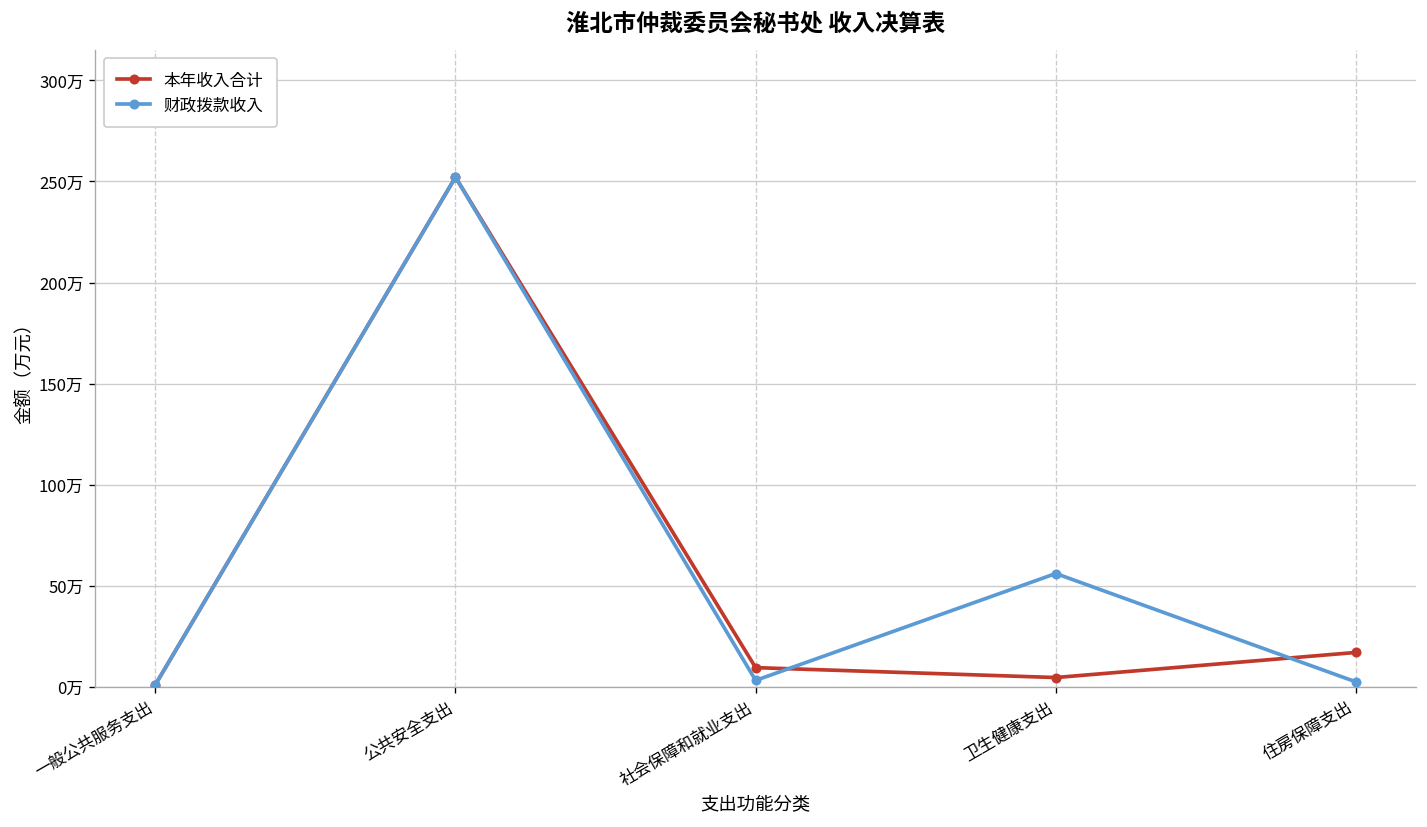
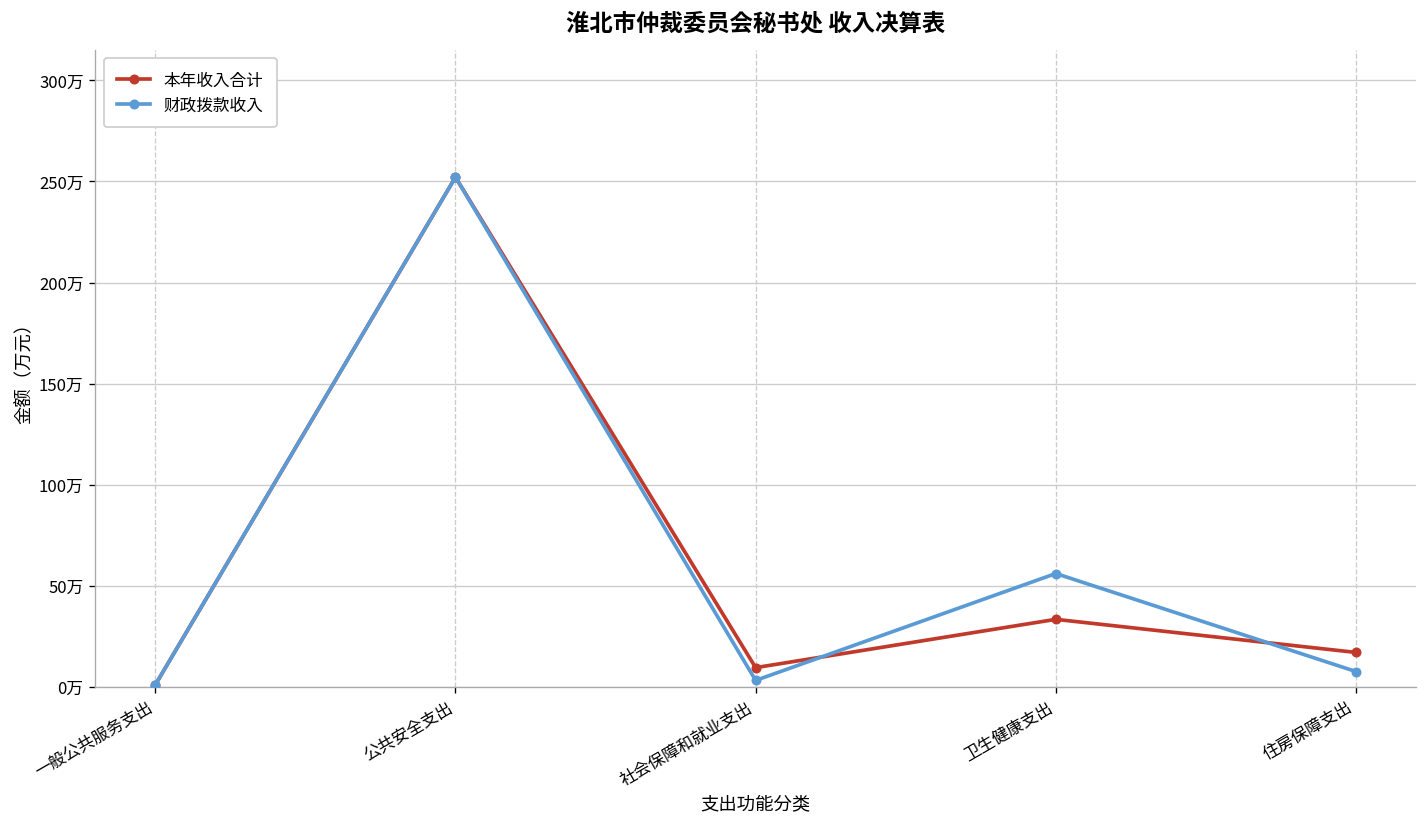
本年收入合计, 卫生健康支出: 5万 -> 33万
财政拨款收入, 住房保障支出: 2万 -> 8万
